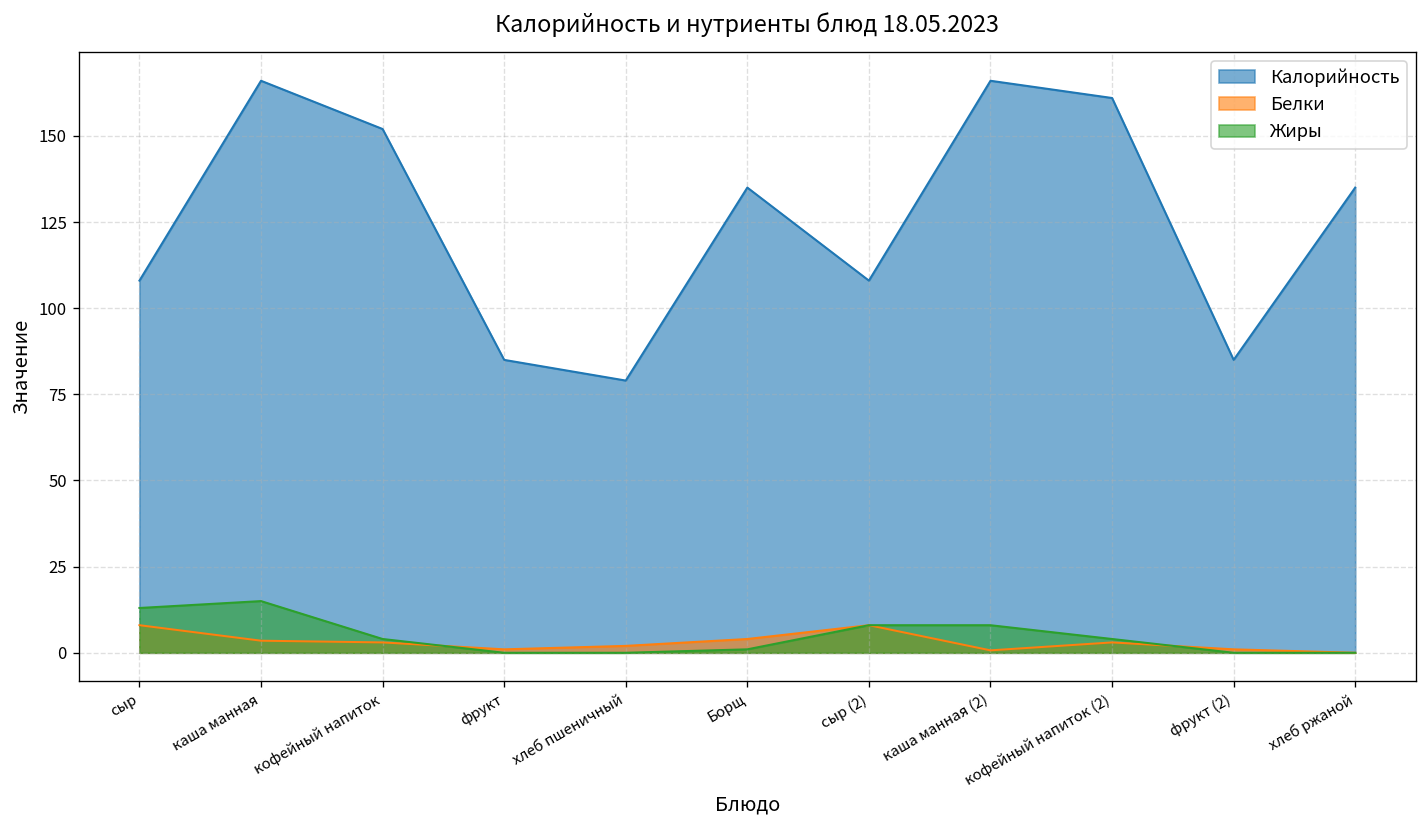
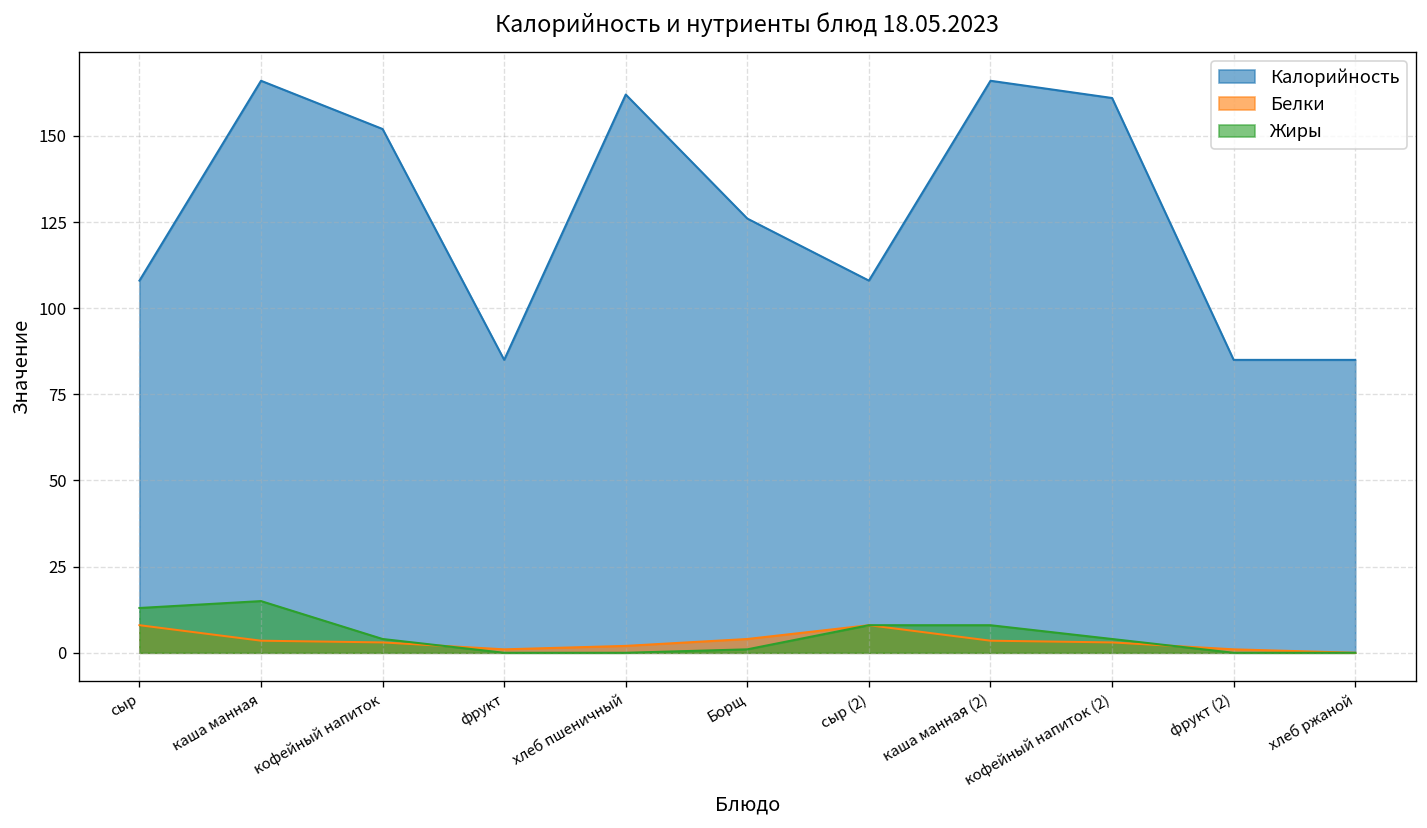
Калорийность, хлеб пшеничный: 79 -> 162
Калорийность, Борщ: 135 -> 126
Белки, каша манная (2): 1 -> 4
Калорийность, хлеб ржаной: 135 -> 85
